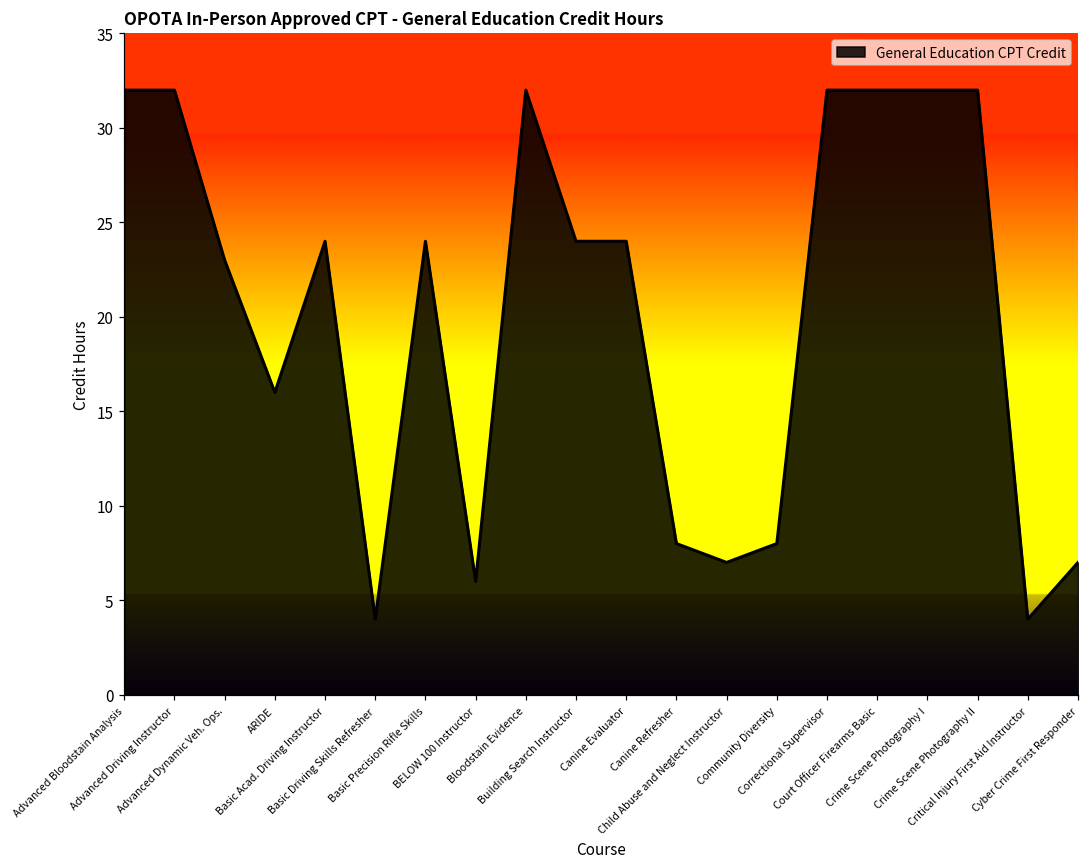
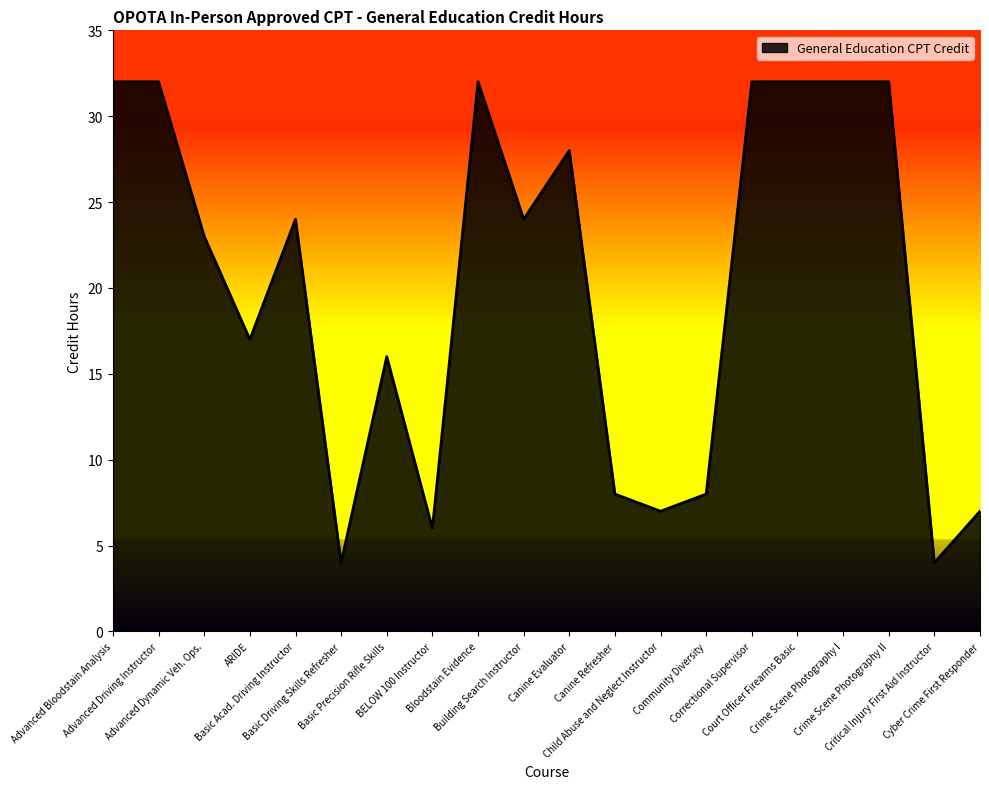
ARIDE: 16 -> 17
Basic Precision Rifle Skills: 24 -> 16
Canine Evaluator: 24 -> 28
